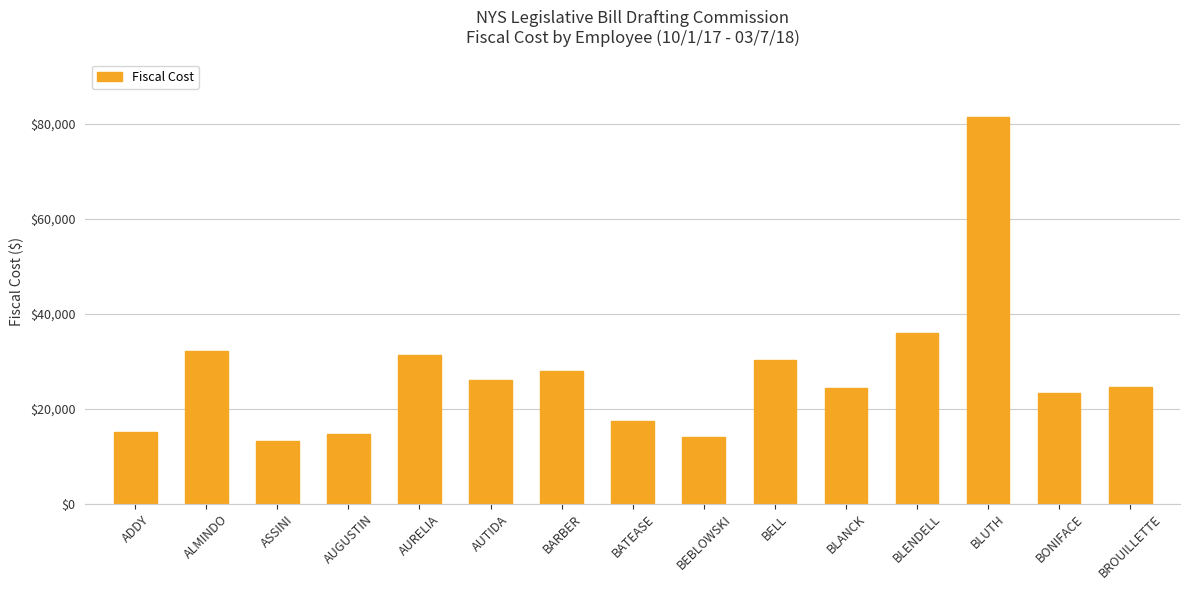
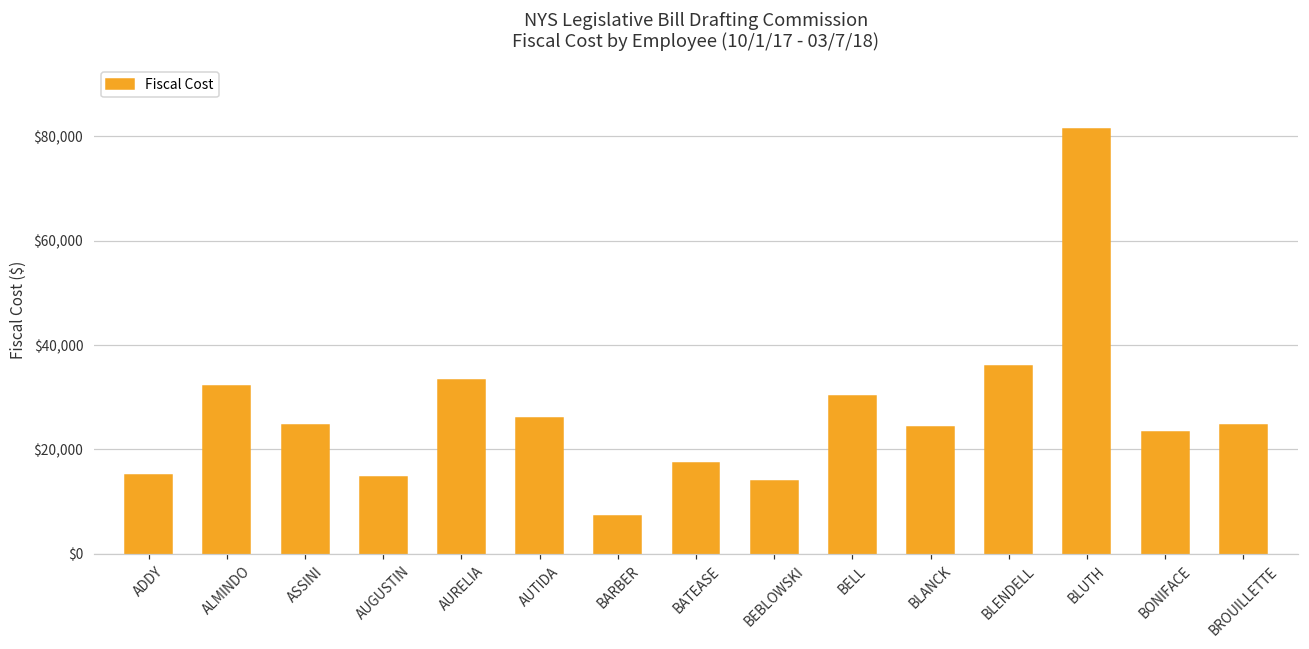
ASSINI: $13,000 -> $25,000
AURELIA: $31,000 -> $33,000
BARBER: $28,000 -> $7,000
